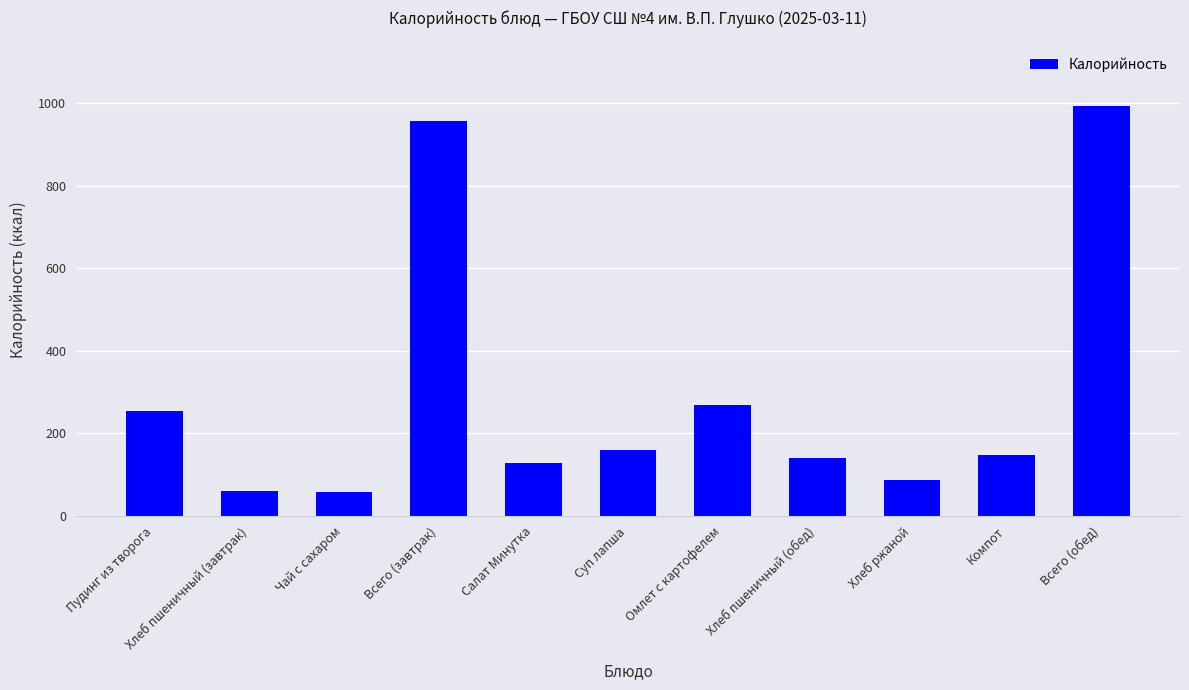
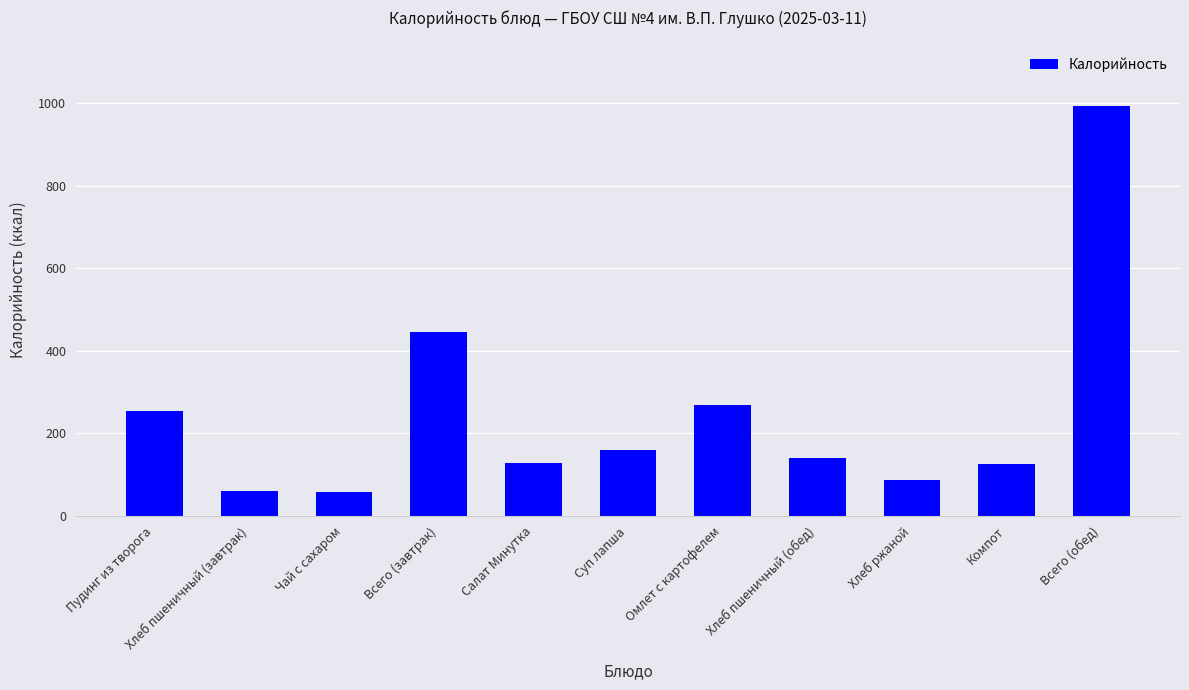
Всего (завтрак): 960 -> 450
Компот: 150 -> 130
